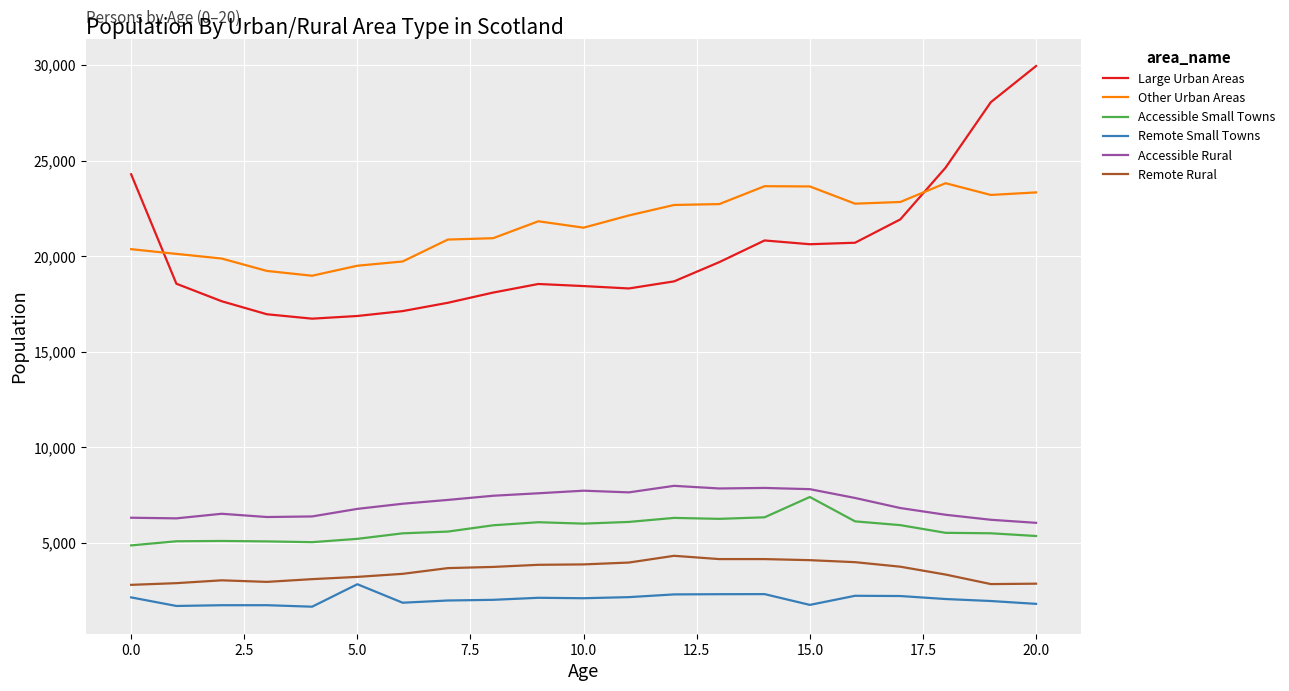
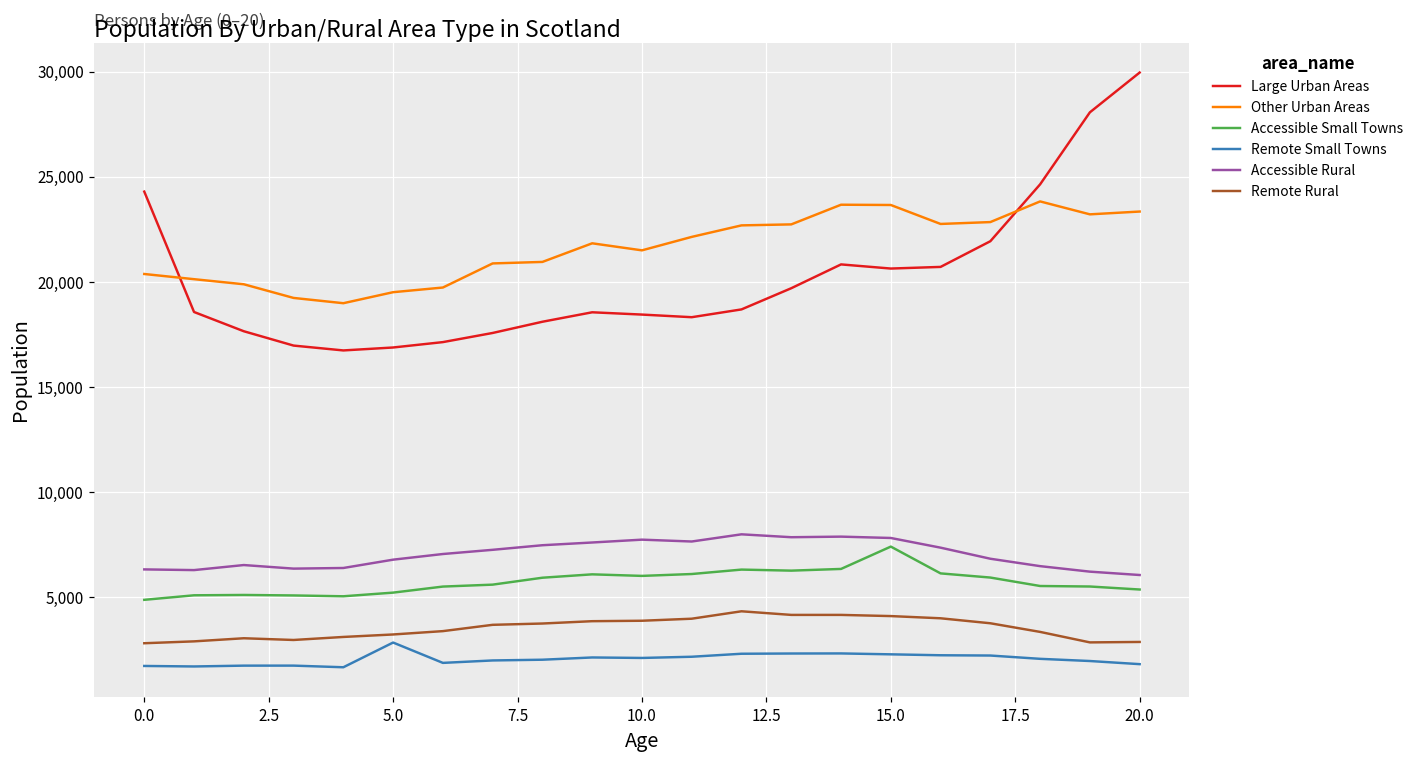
Remote Small Towns, 0.0: 2,100 -> 1,700
Remote Small Towns, 15.0: 1,800 -> 2,300
